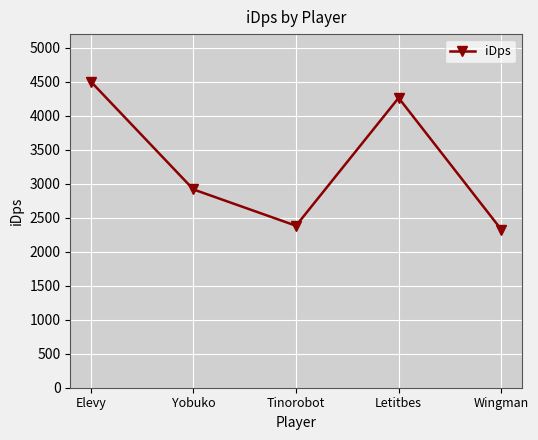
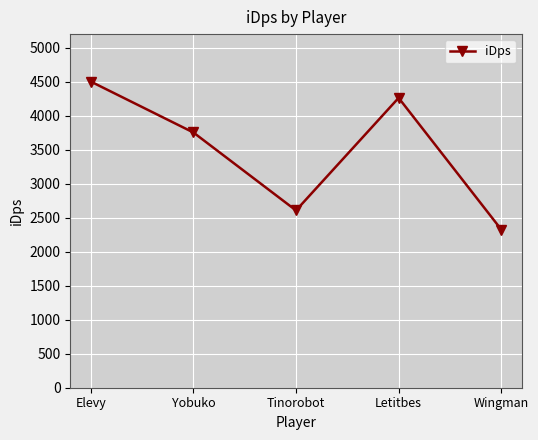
Yobuko: 2900 -> 3800
Tinorobot: 2400 -> 2600
